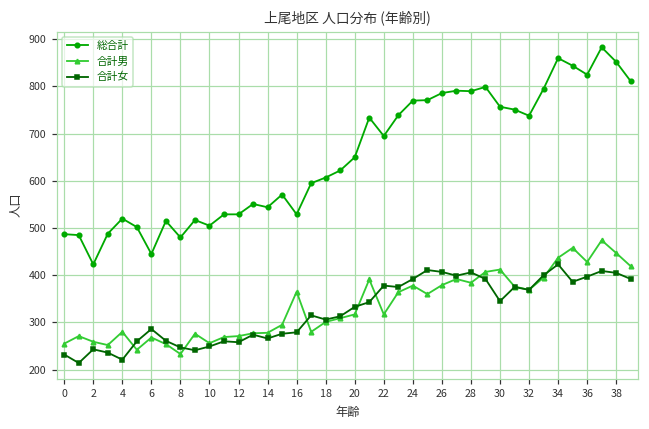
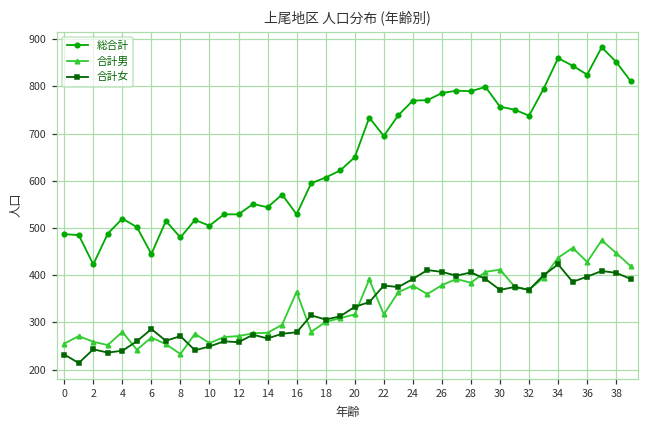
合計女, 4: 220 -> 240
合計女, 8: 250 -> 270
合計女, 30: 350 -> 370
